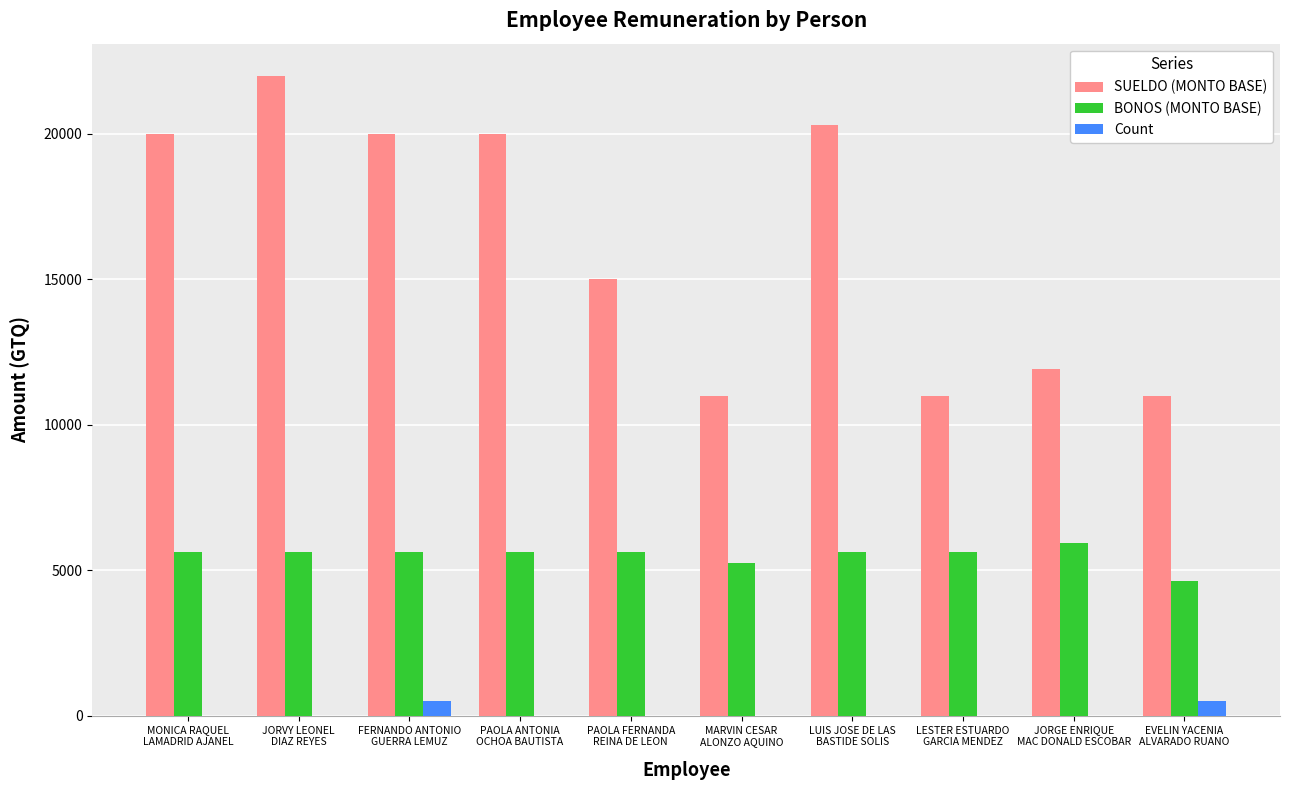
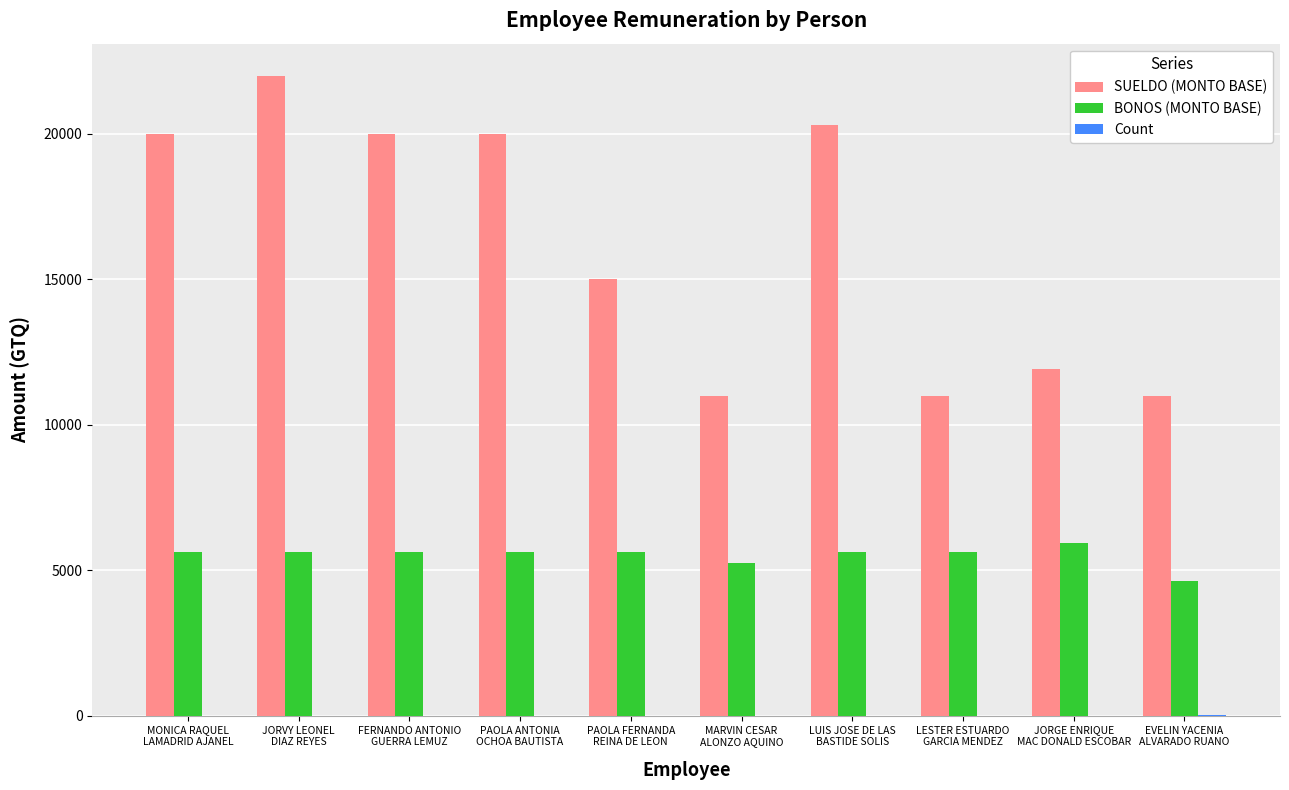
Count, FERNANDO ANTONIO GUERRA LEMUZ: 500 -> 0
Count, EVELIN YACENIA ALVARADO RUANO: 500 -> 0
